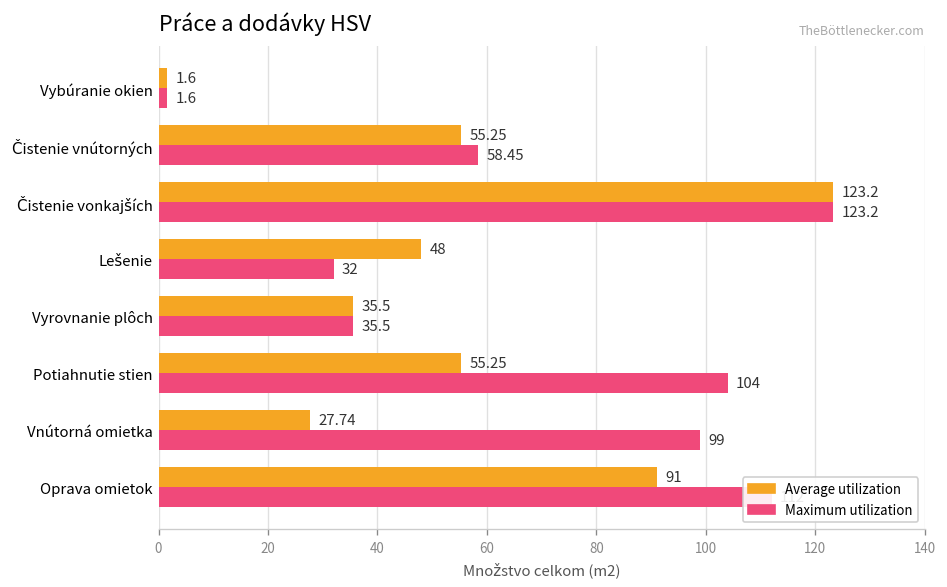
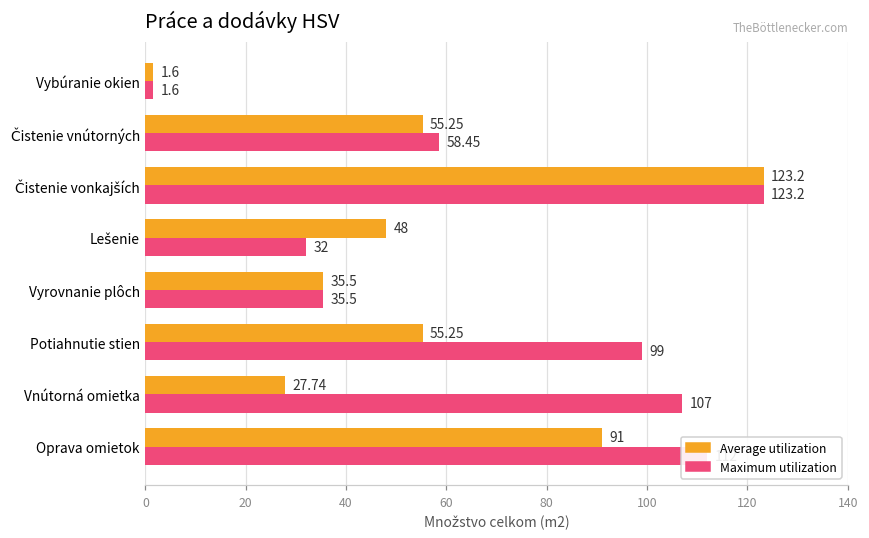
Maximum utilization, Potiahnutie stien: 104 -> 99
Maximum utilization, Vnútorná omietka: 99 -> 107
